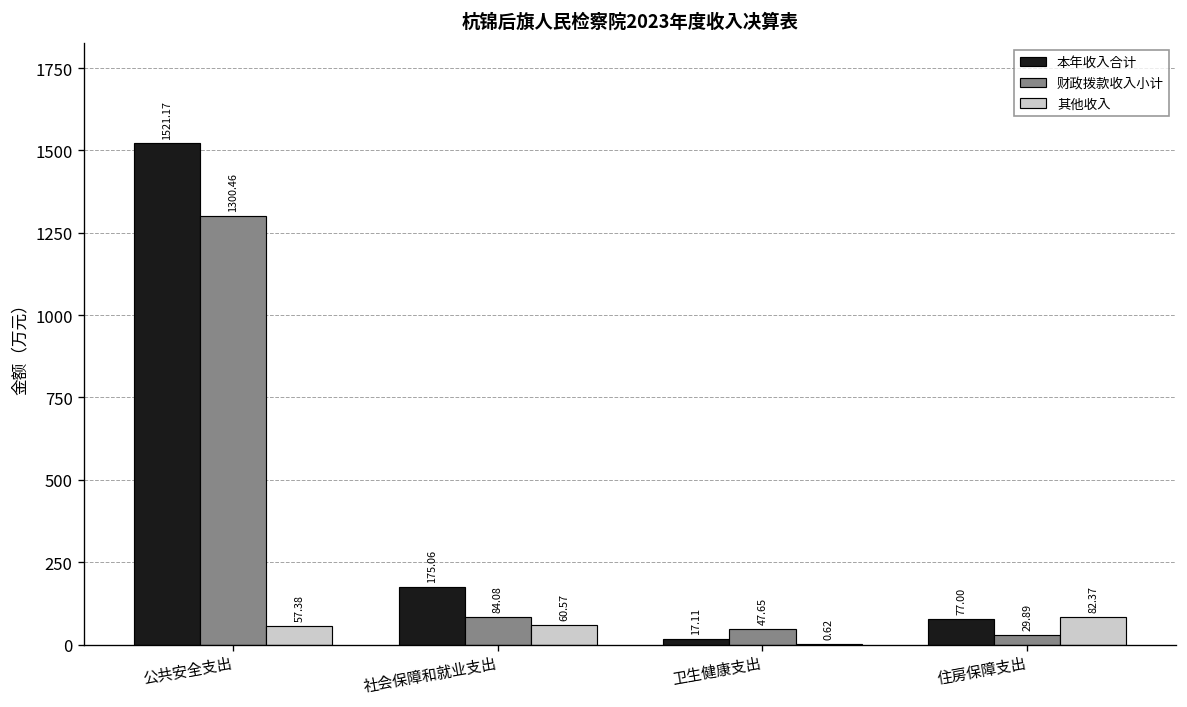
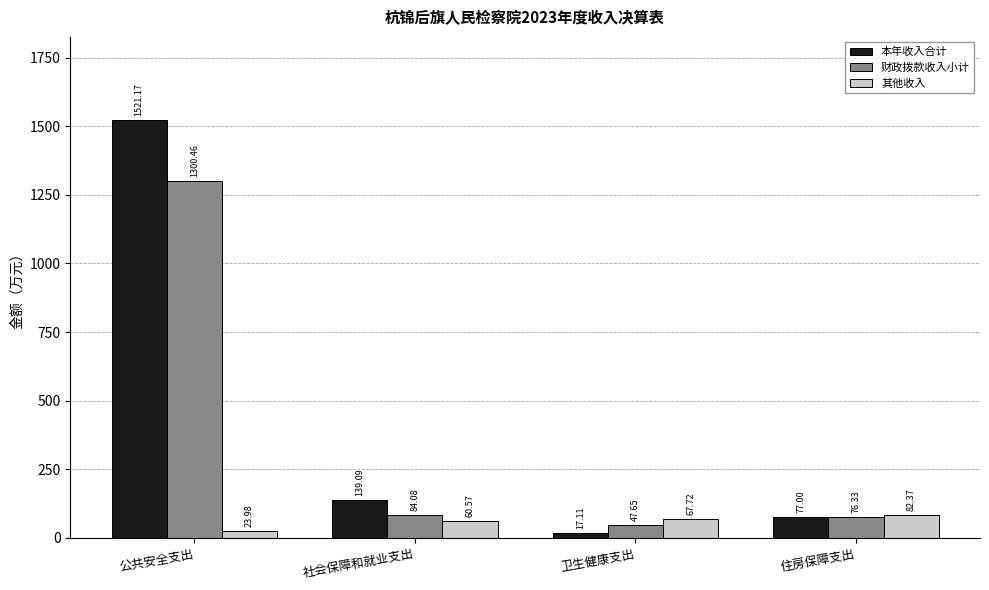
其他收入, 公共安全支出: 57.38 -> 23.98
本年收入合计, 社会保障和就业支出: 175.06 -> 139.09
其他收入, 卫生健康支出: 0.62 -> 67.72
财政拨款收入小计, 住房保障支出: 29.89 -> 76.33
